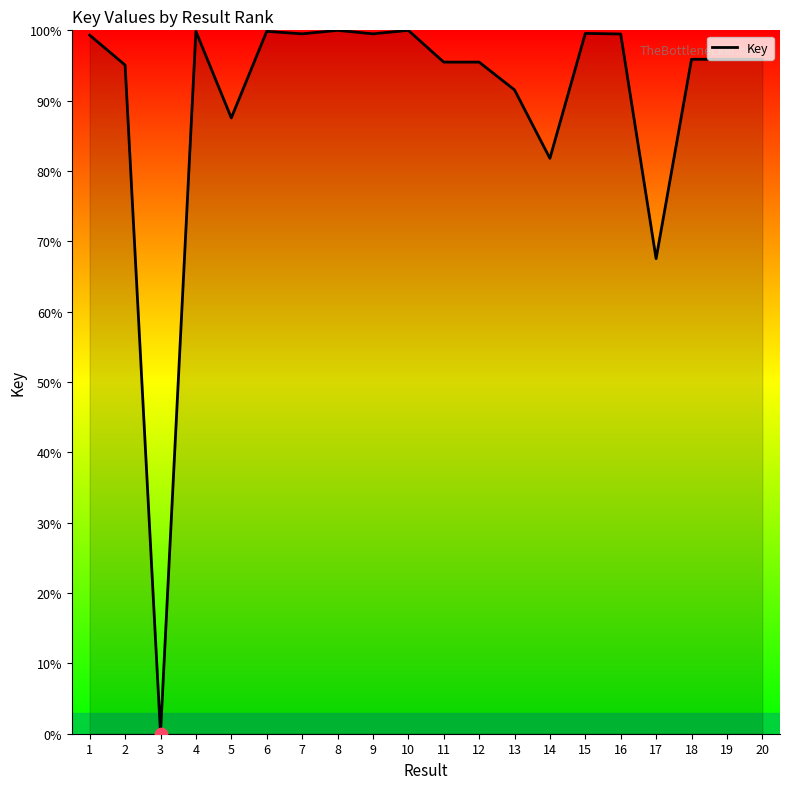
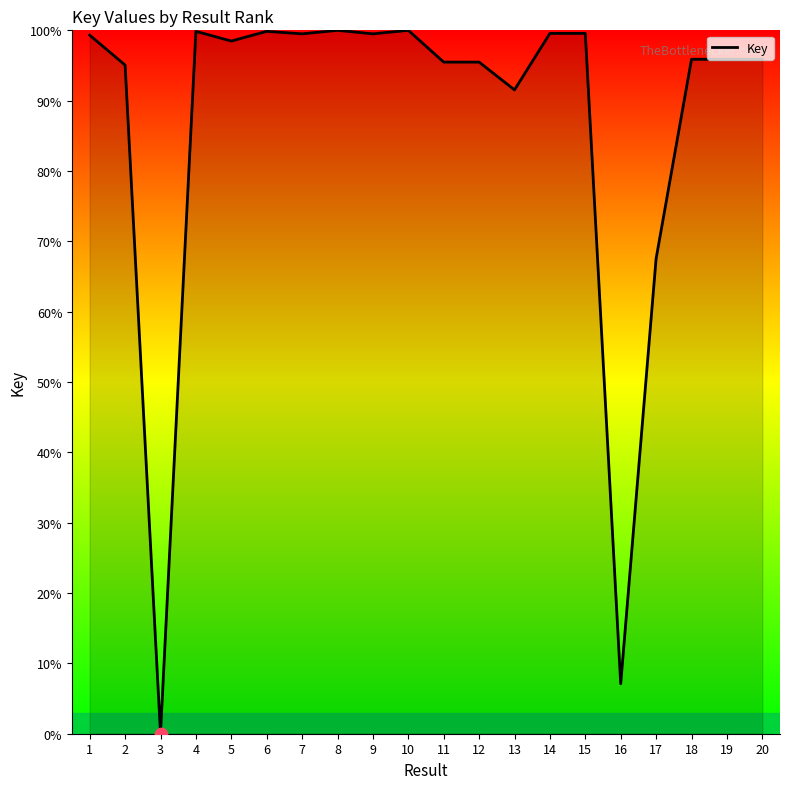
Key, 5: 88% -> 98%
Key, 14: 82% -> 100%
Key, 16: 99% -> 7%
